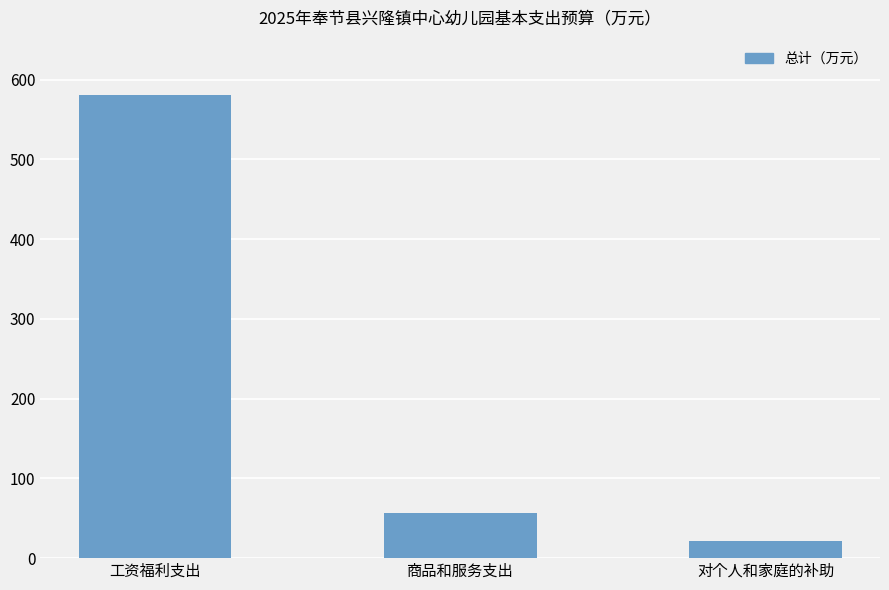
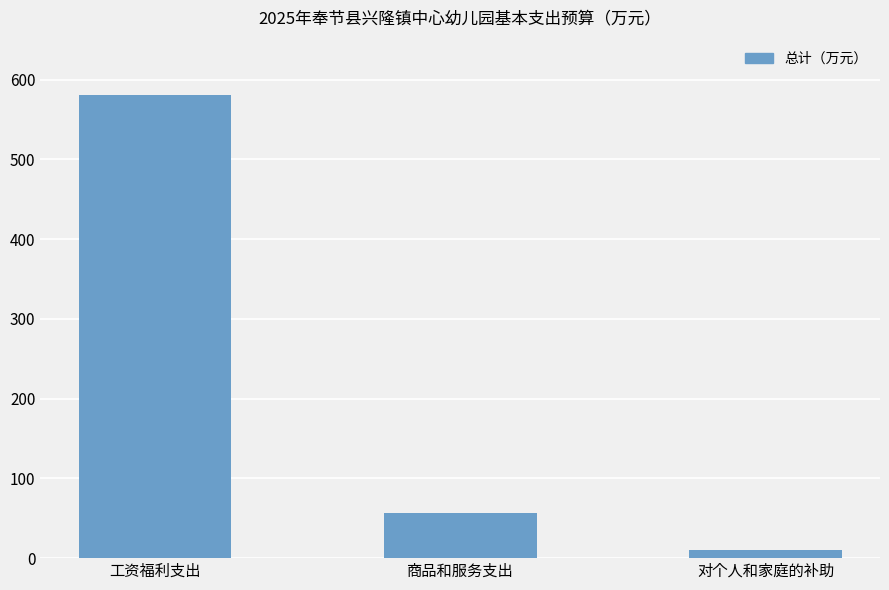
对个人和家庭的补助: 20 -> 10
